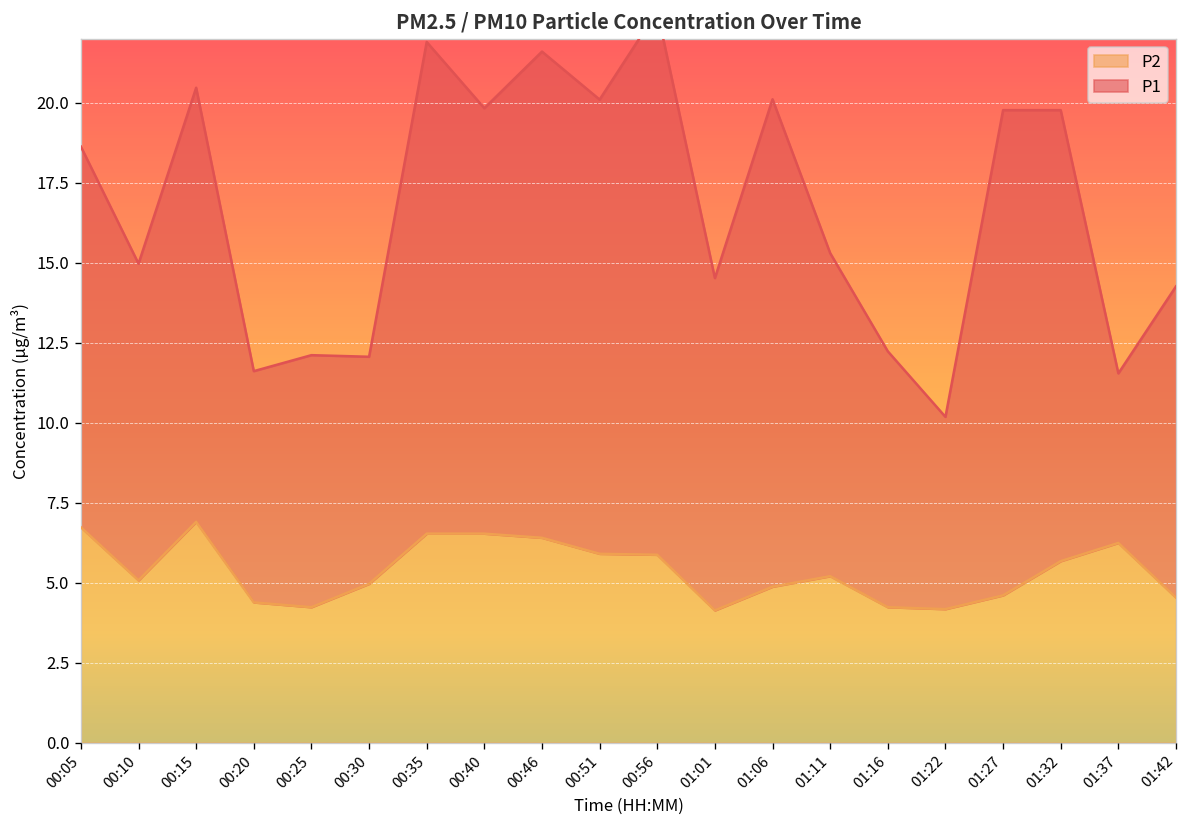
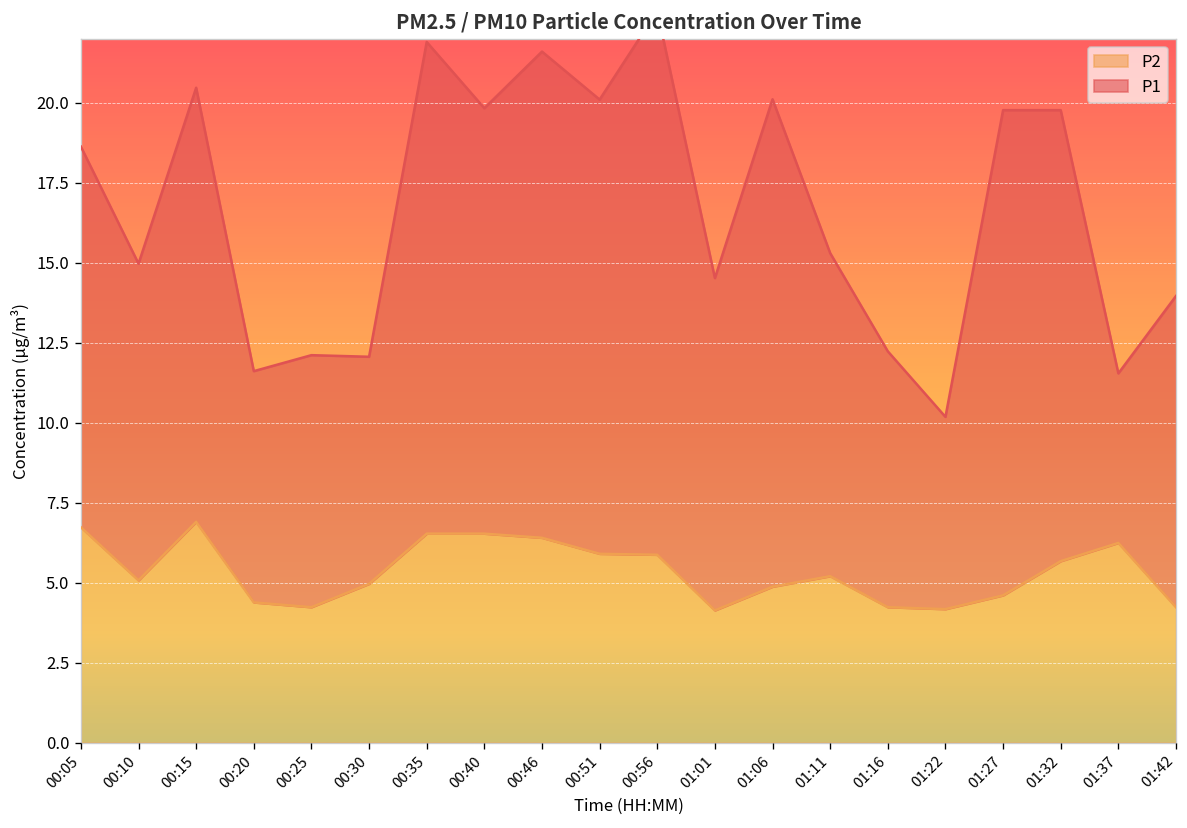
P2, 01:42: 4.5 -> 4.2
